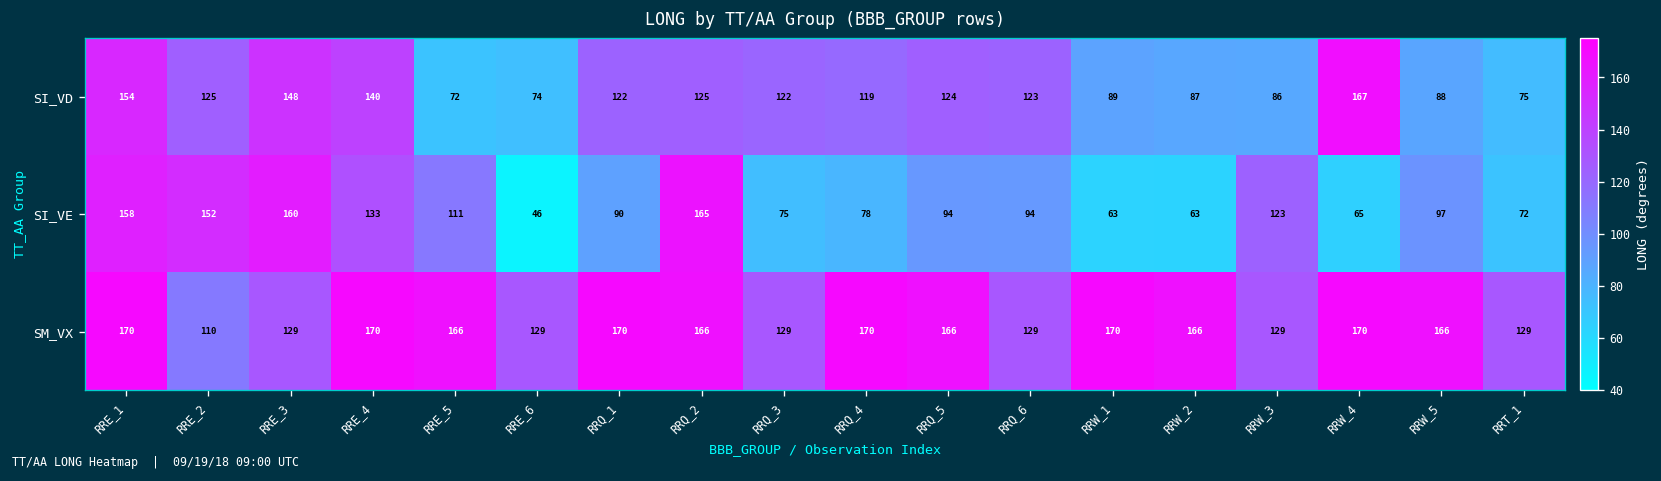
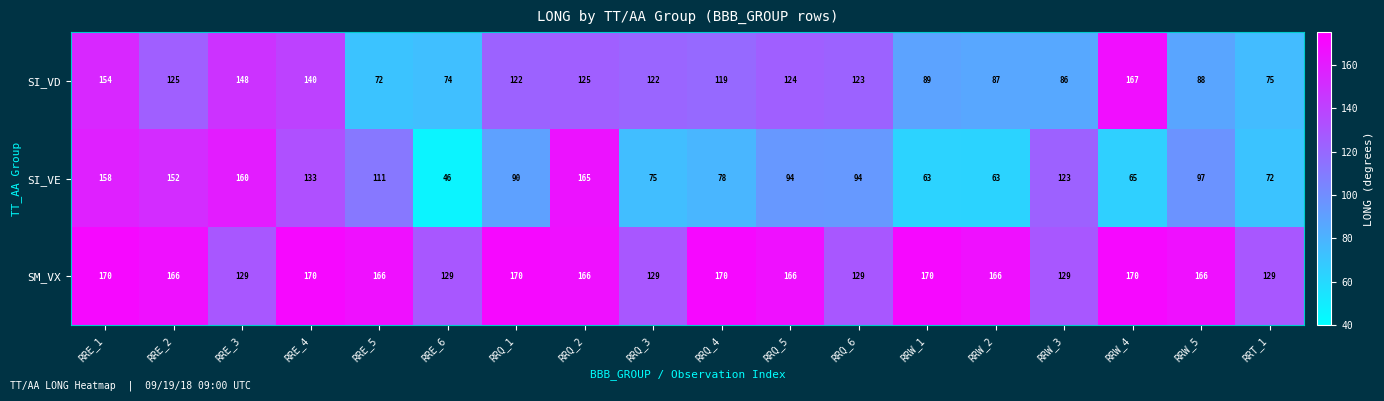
SM_VX, RRE_2: 110 -> 166
